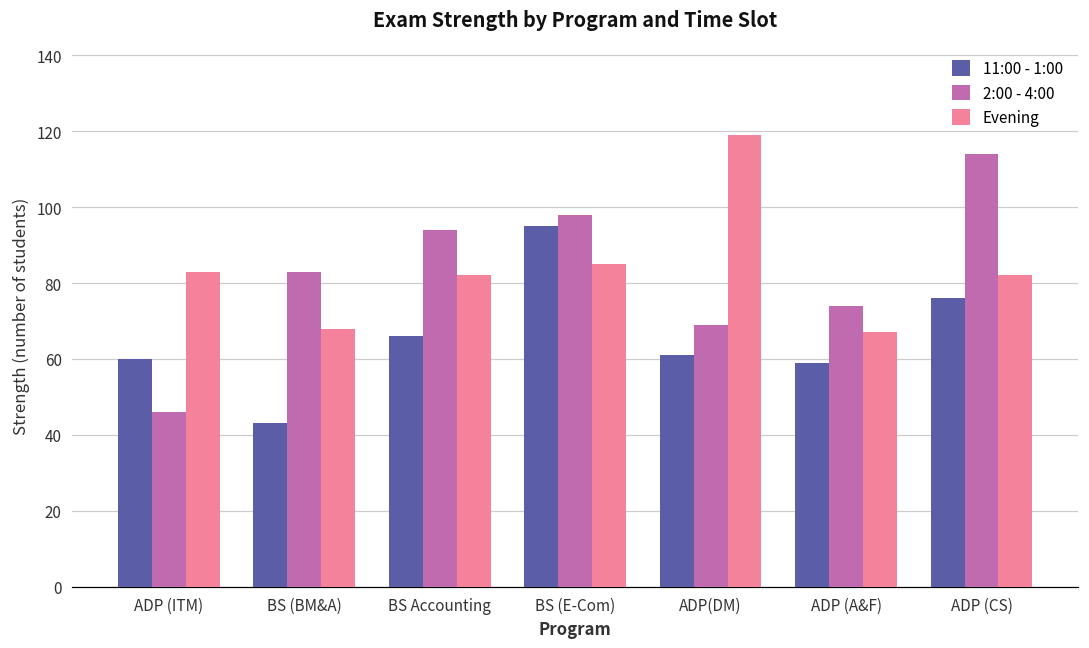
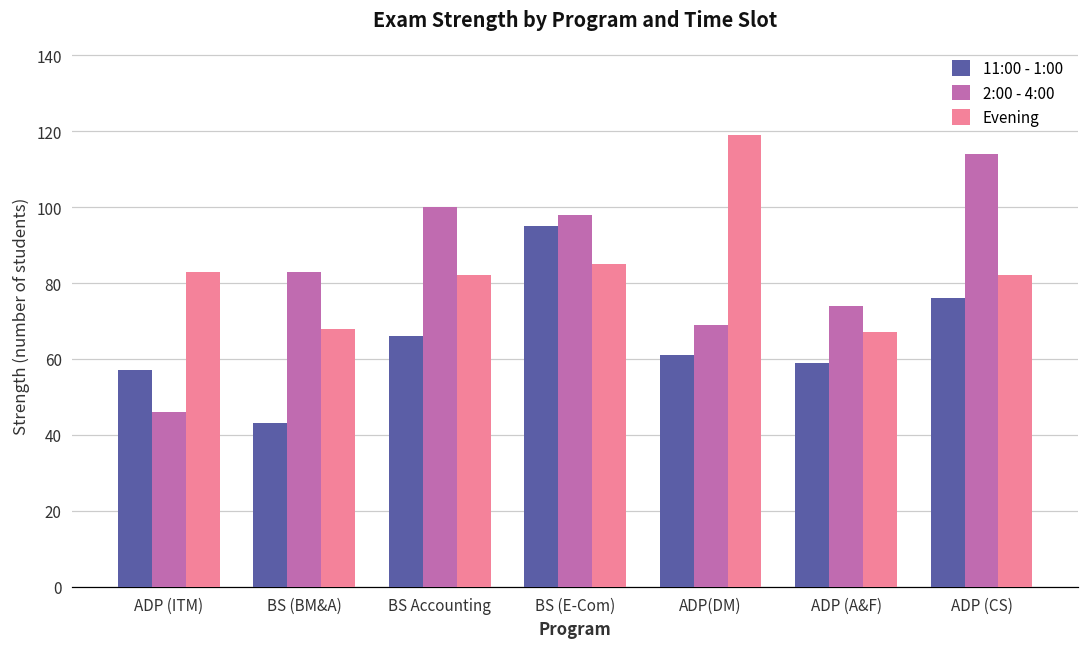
11:00 - 1:00, ADP (ITM): 60 -> 57
2:00 - 4:00, BS Accounting: 94 -> 100
